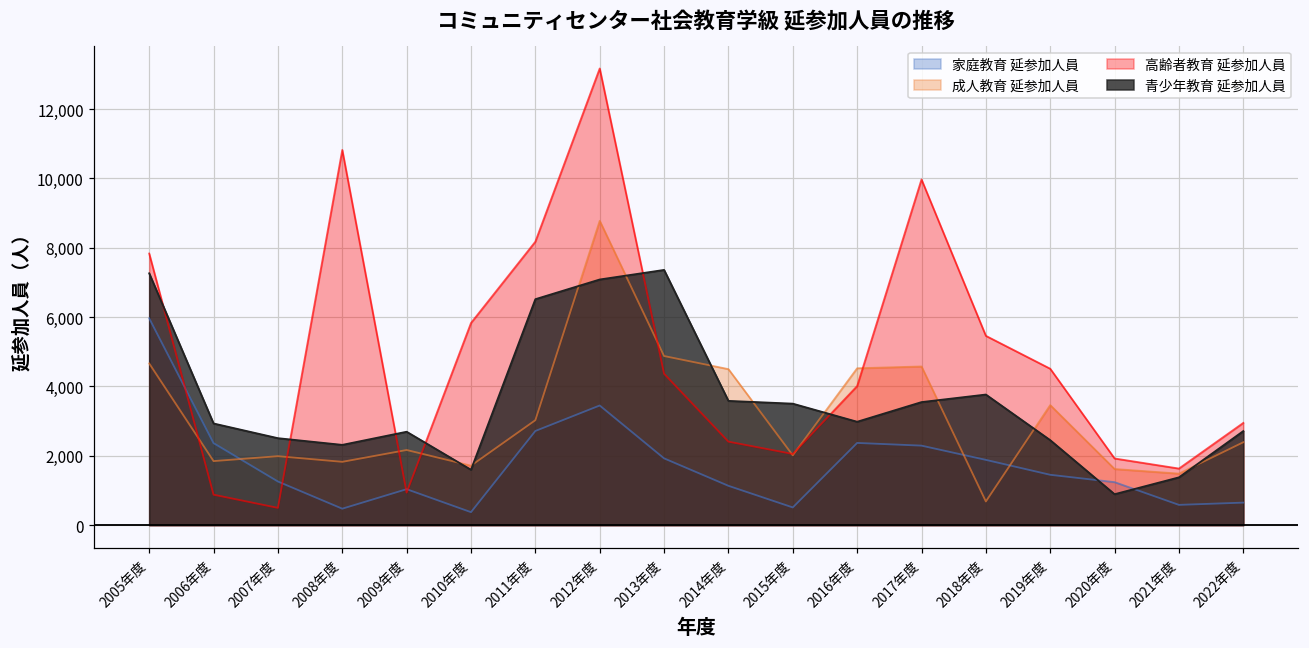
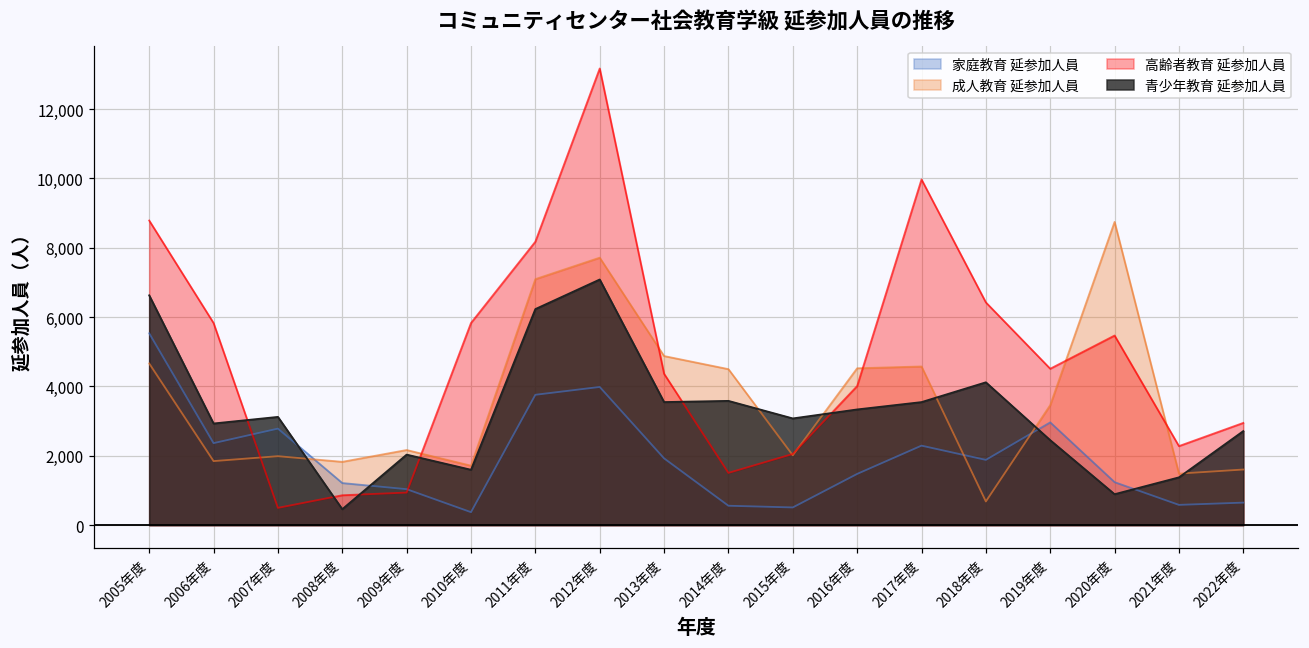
家庭教育 延参加人員, 2005年度: 6,000 -> 5,500
高齢者教育 延参加人員, 2005年度: 7,800 -> 8,800
青少年教育 延参加人員, 2005年度: 7,300 -> 6,600
高齢者教育 延参加人員, 2006年度: 900 -> 5,800
家庭教育 延参加人員, 2007年度: 1,300 -> 2,800
青少年教育 延参加人員, 2007年度: 2,500 -> 3,100
家庭教育 延参加人員, 2008年度: 500 -> 1,200
高齢者教育 延参加人員, 2008年度: 10,800 -> 900
青少年教育 延参加人員, 2008年度: 2,300 -> 500
青少年教育 延参加人員, 2009年度: 2,700 -> 2,000
家庭教育 延参加人員, 2011年度: 2,700 -> 3,800
成人教育 延参加人員, 2011年度: 3,000 -> 7,100
青少年教育 延参加人員, 2011年度: 6,500 -> 6,200
家庭教育 延参加人員, 2012年度: 3,500 -> 4,000
成人教育 延参加人員, 2012年度: 8,800 -> 7,700
青少年教育 延参加人員, 2013年度: 7,400 -> 3,600
家庭教育 延参加人員, 2014年度: 1,100 -> 600
高齢者教育 延参加人員, 2014年度: 2,400 -> 1,500
青少年教育 延参加人員, 2015年度: 3,500 -> 3,100
家庭教育 延参加人員, 2016年度: 2,400 -> 1,500
青少年教育 延参加人員, 2016年度: 3,000 -> 3,300
高齢者教育 延参加人員, 2018年度: 5,500 -> 6,400
青少年教育 延参加人員, 2018年度: 3,800 -> 4,100
家庭教育 延参加人員, 2019年度: 1,500 -> 3,000
成人教育 延参加人員, 2020年度: 1,600 -> 8,700
高齢者教育 延参加人員, 2020年度: 1,900 -> 5,500
高齢者教育 延参加人員, 2021年度: 1,600 -> 2,300
成人教育 延参加人員, 2022年度: 2,400 -> 1,600
